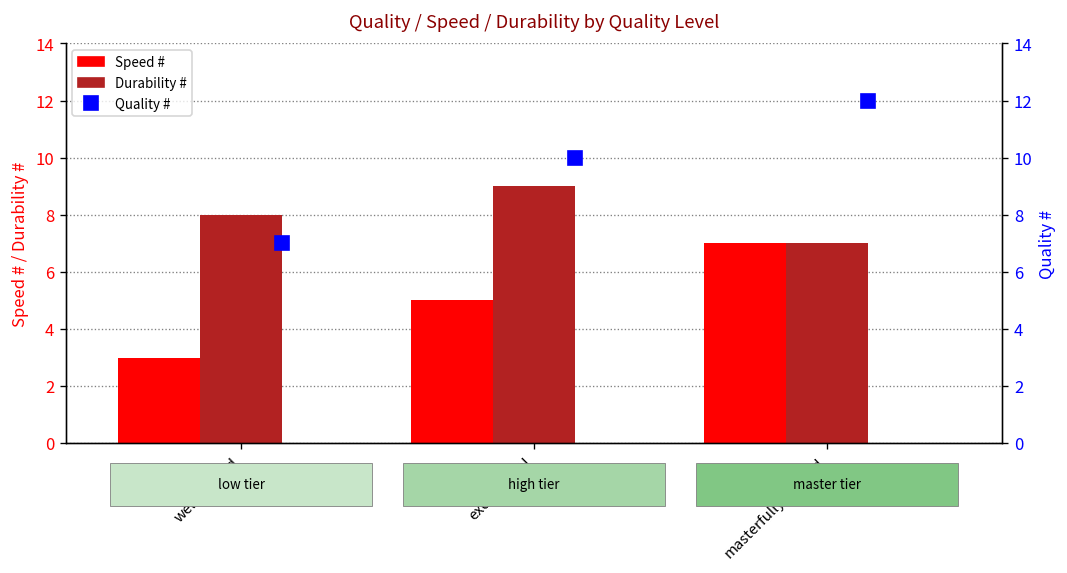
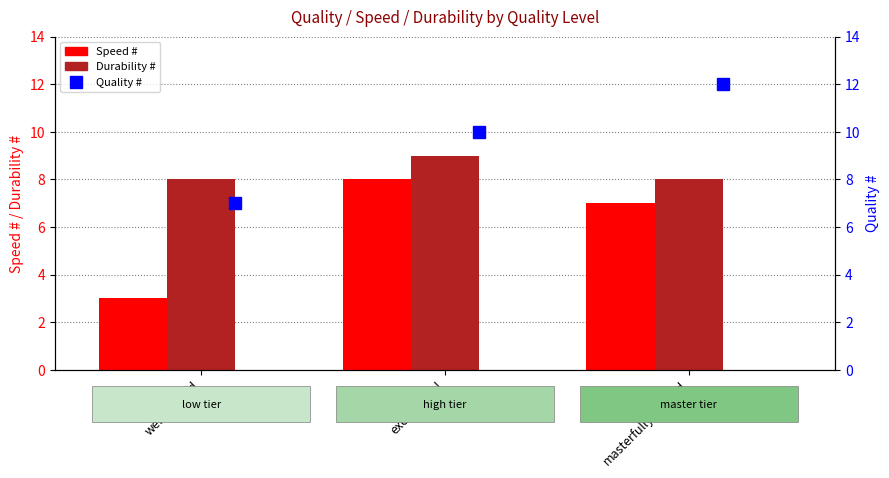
Speed #, exceptional: 5 -> 8
Durability #, masterfully-crafted: 7 -> 8
